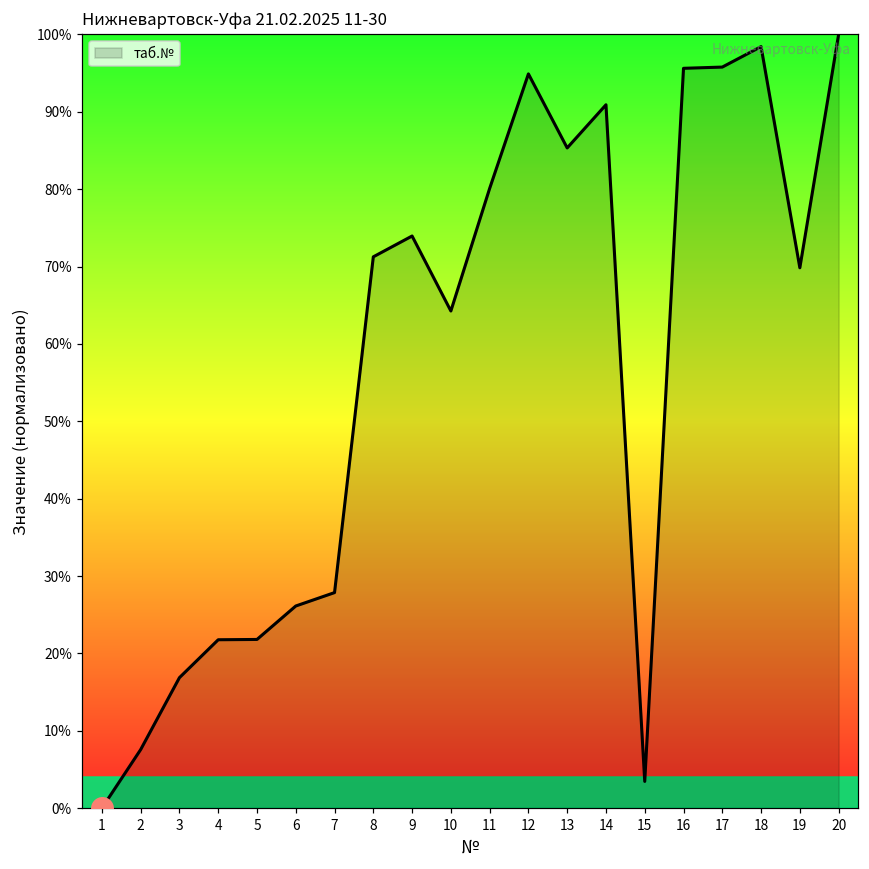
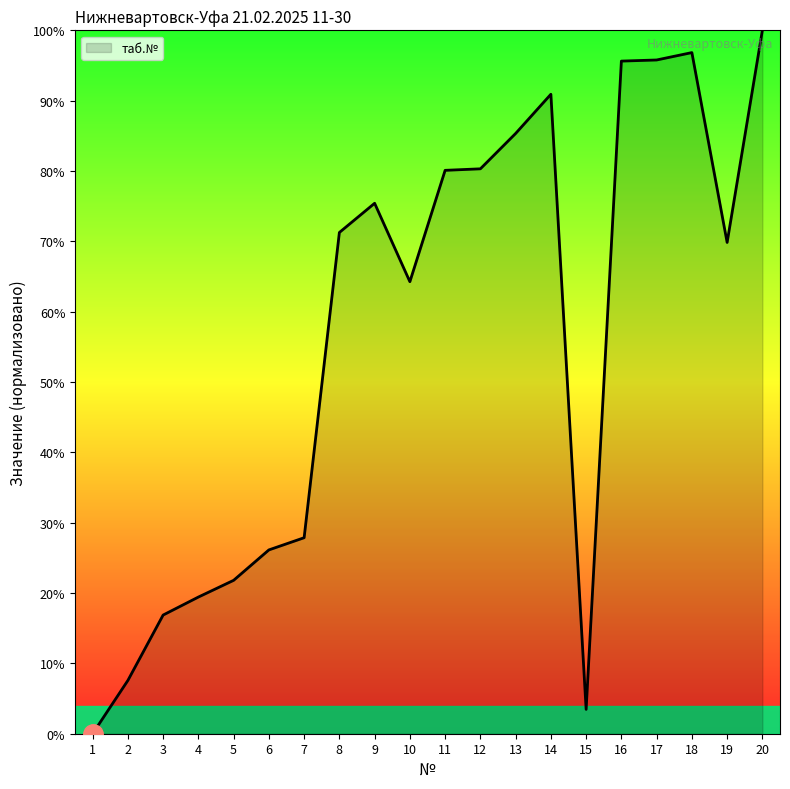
таб.№, 4: 22% -> 19%
таб.№, 9: 74% -> 75%
таб.№, 12: 95% -> 80%
таб.№, 18: 98% -> 97%
